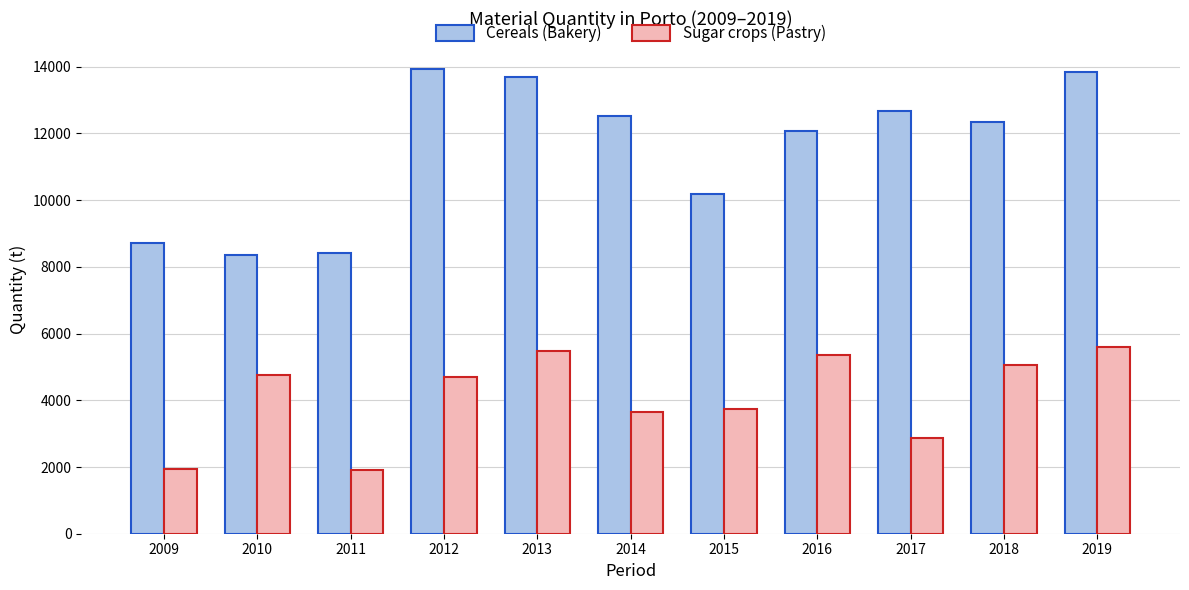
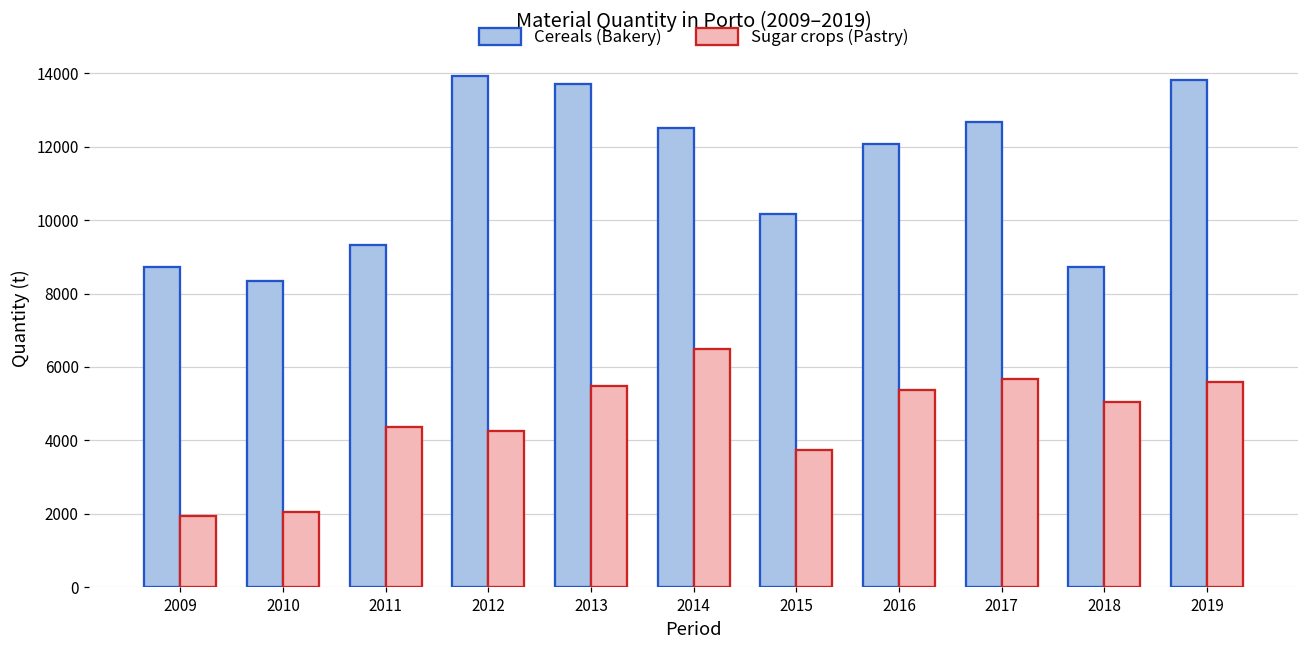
Sugar crops (Pastry), 2010: 4800 -> 2100
Cereals (Bakery), 2011: 8400 -> 9300
Sugar crops (Pastry), 2011: 1900 -> 4400
Sugar crops (Pastry), 2012: 4700 -> 4200
Sugar crops (Pastry), 2014: 3600 -> 6500
Sugar crops (Pastry), 2017: 2900 -> 5700
Cereals (Bakery), 2018: 12400 -> 8700
